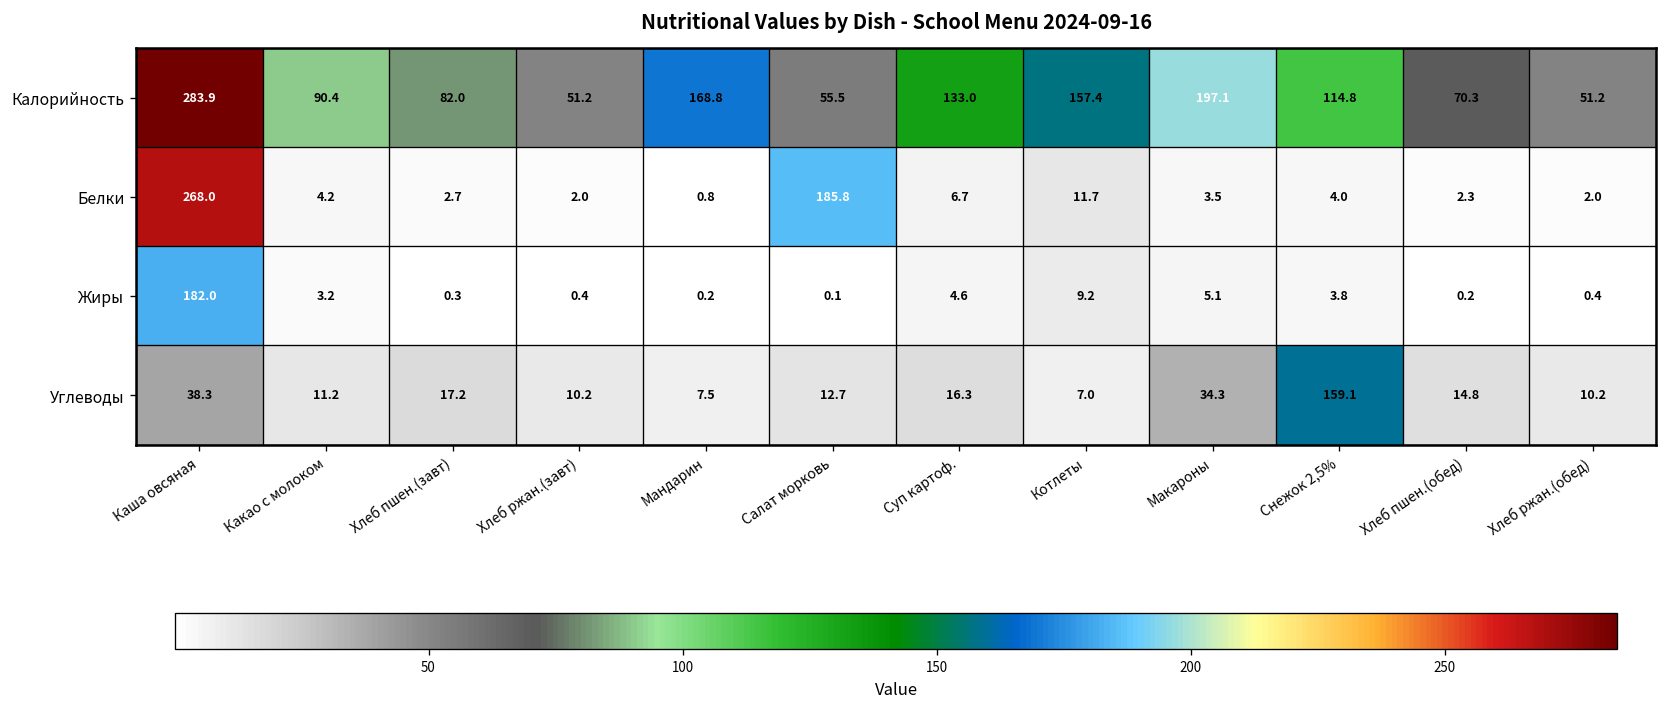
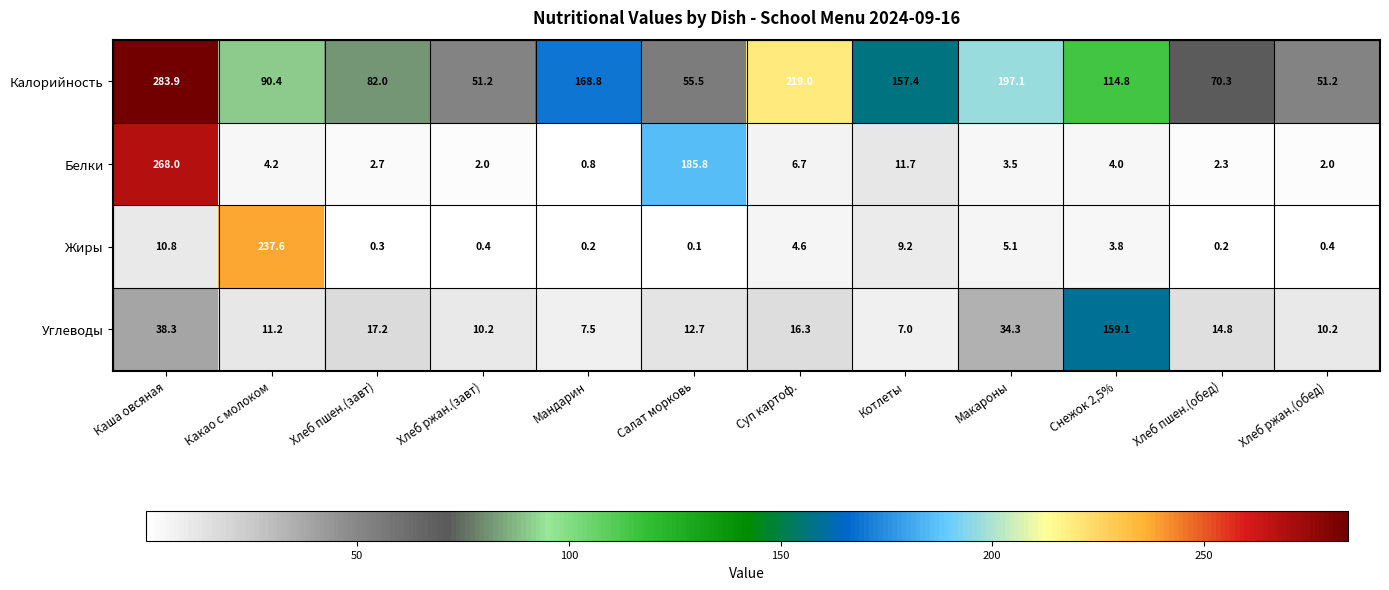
Калорийность, Суп картоф.: 133.0 -> 219.0
Жиры, Каша овсяная: 182.0 -> 10.8
Жиры, Какао с молоком: 3.2 -> 237.6
